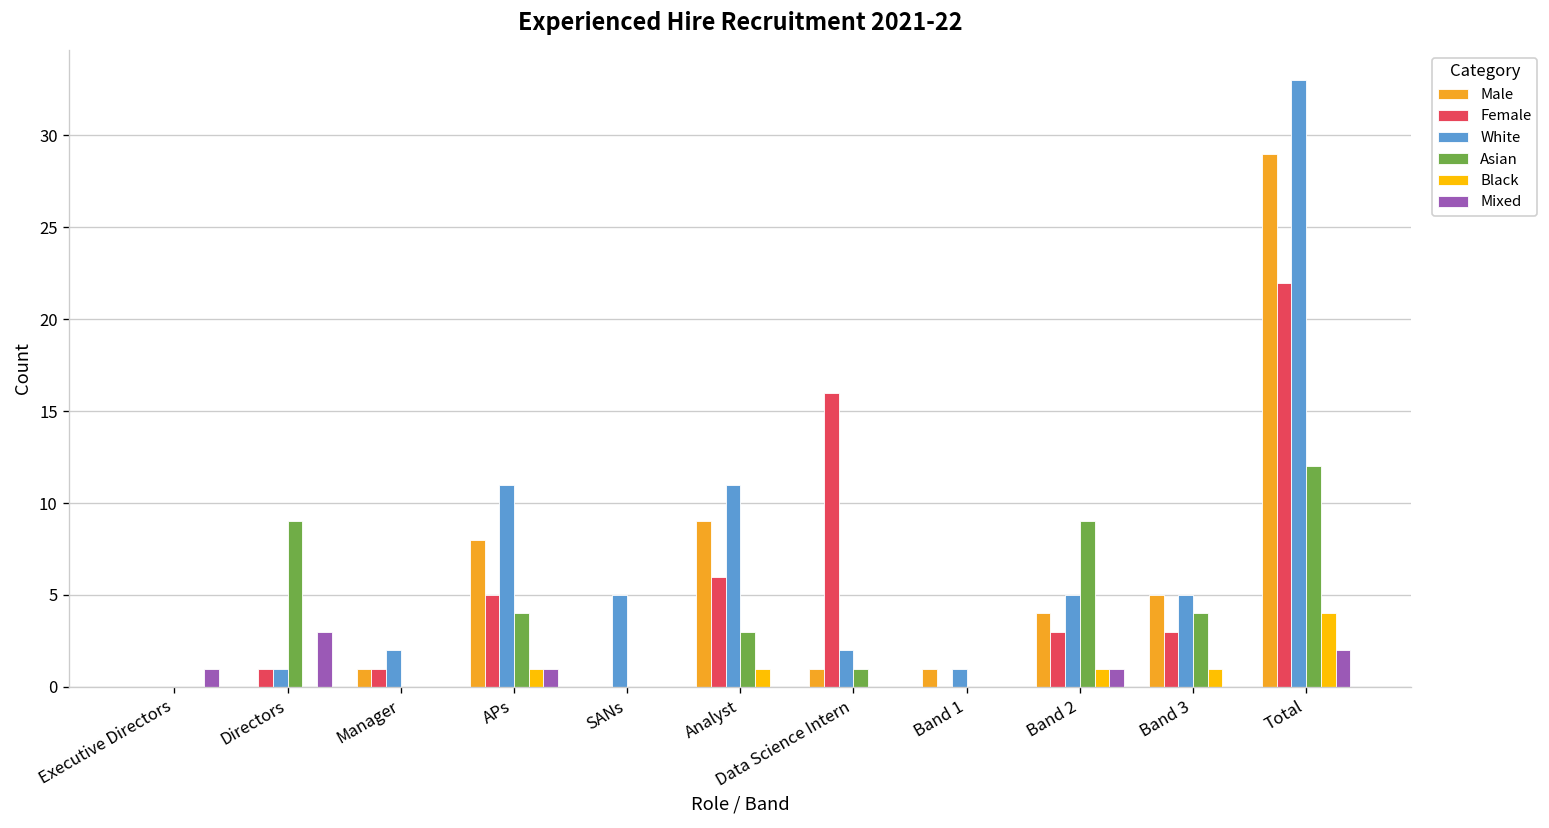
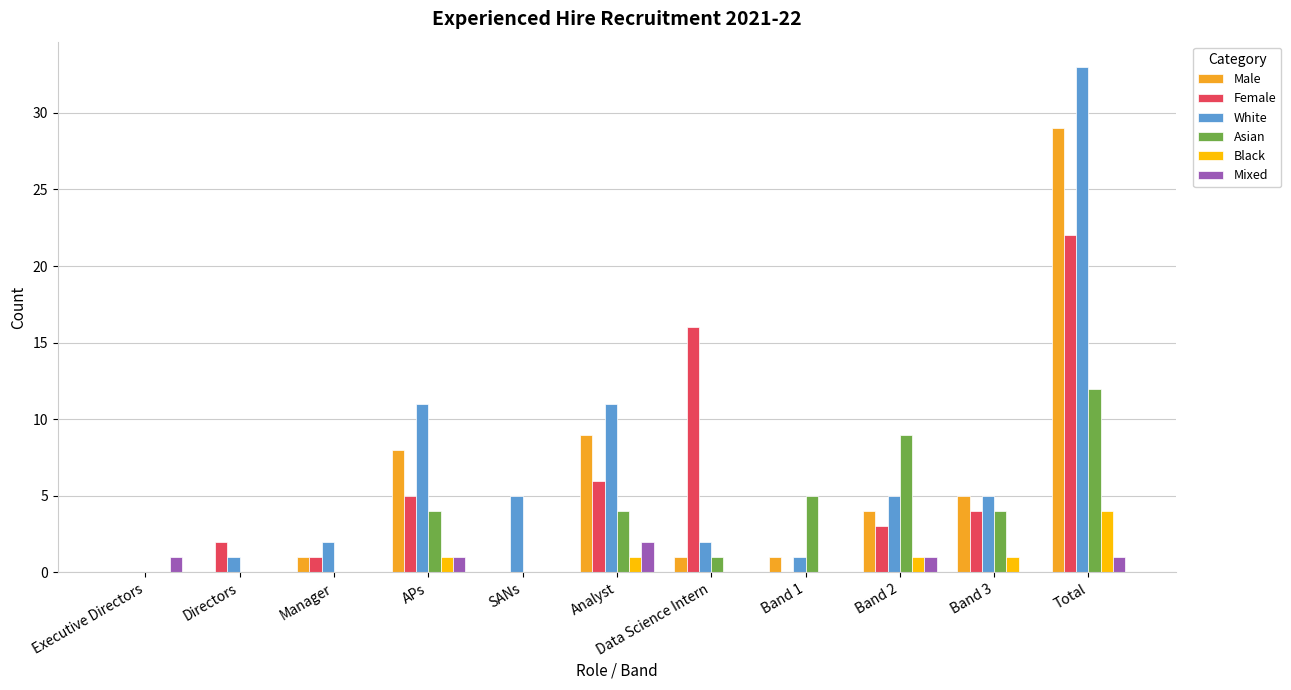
Female, Directors: 1 -> 2
Asian, Directors: 9 -> 0
Mixed, Directors: 3 -> 0
Asian, Analyst: 3 -> 4
Mixed, Analyst: 0 -> 2
Asian, Band 1: 0 -> 5
Female, Band 3: 3 -> 4
Mixed, Total: 2 -> 1
